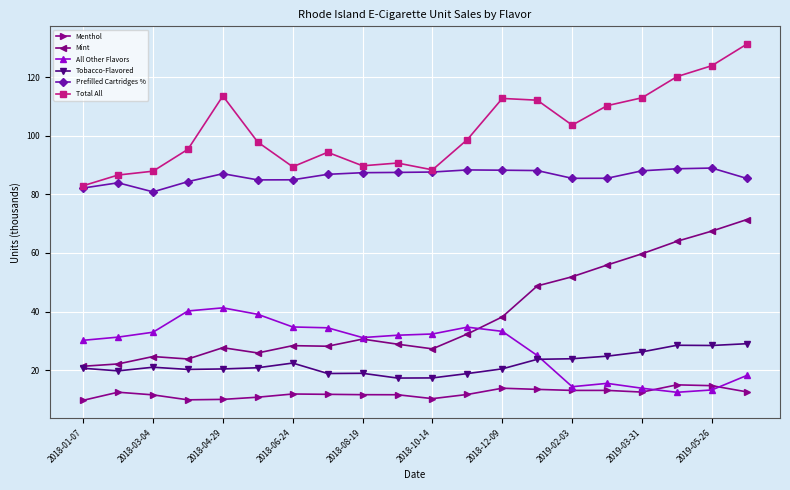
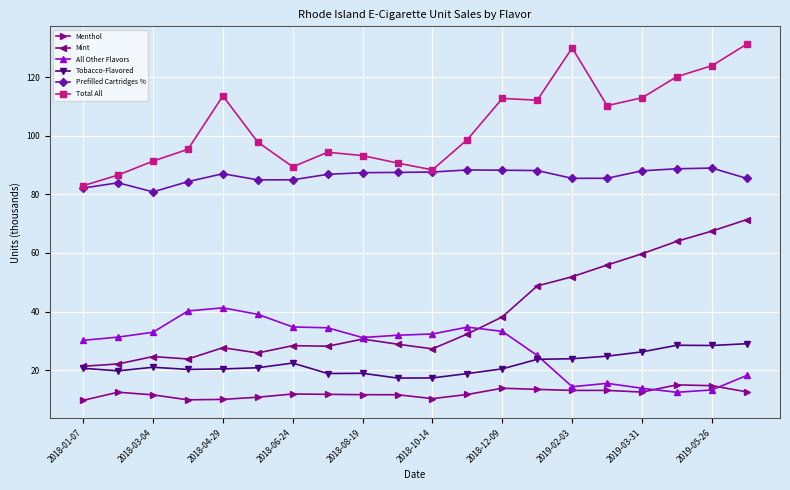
Total All, 2018-03-04: 88 -> 91
Total All, 2018-08-19: 90 -> 93
Total All, 2019-02-03: 104 -> 130
